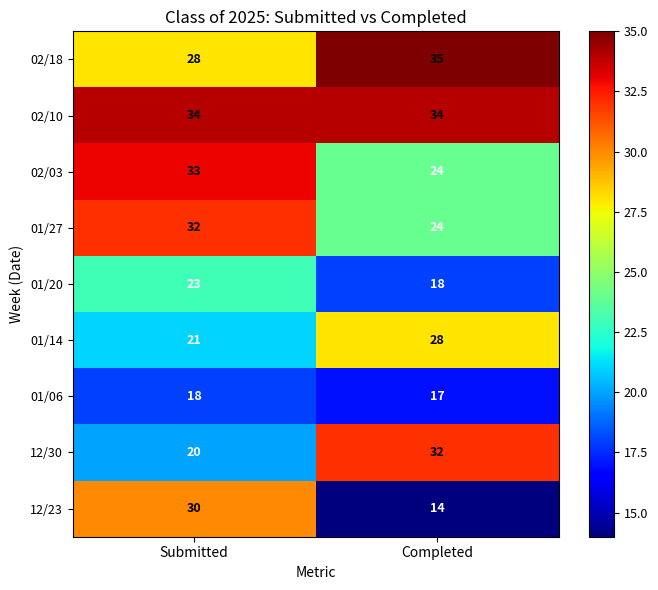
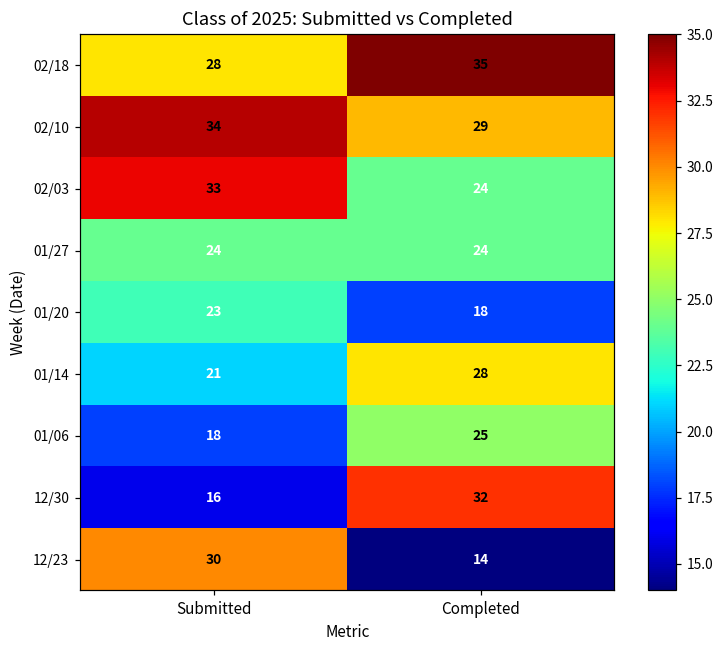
02/10, Completed: 34 -> 29
01/27, Submitted: 32 -> 24
01/06, Completed: 17 -> 25
12/30, Submitted: 20 -> 16
